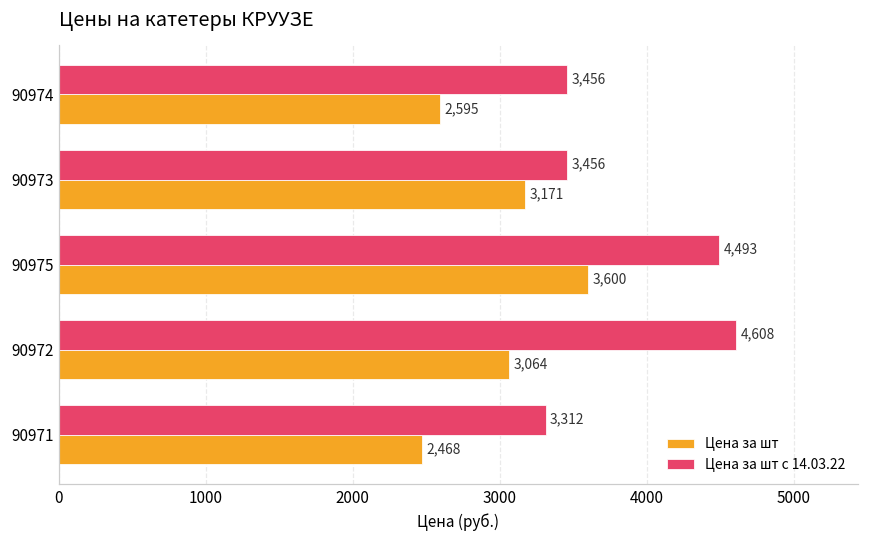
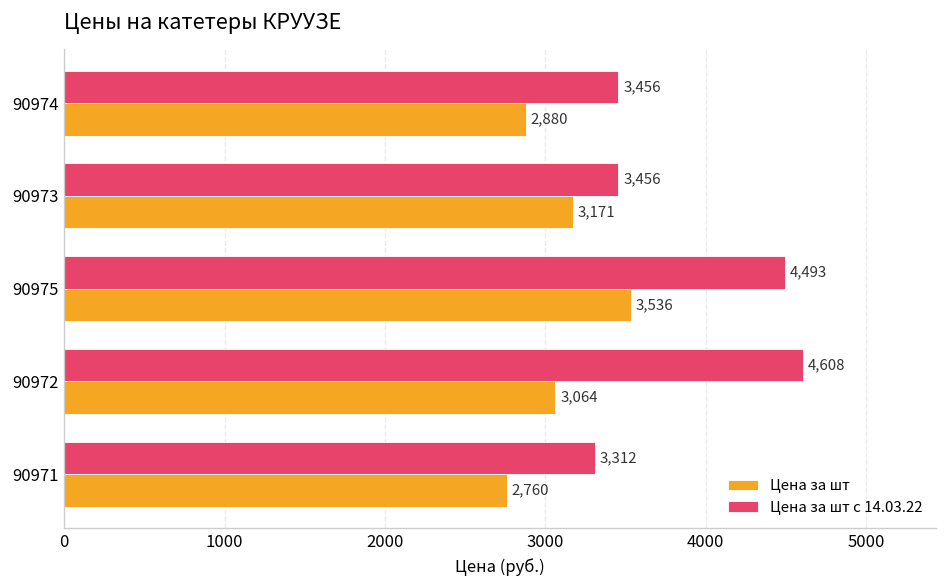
Цена за шт, 90974: 2,595 -> 2,880
Цена за шт, 90975: 3,600 -> 3,536
Цена за шт, 90971: 2,468 -> 2,760
